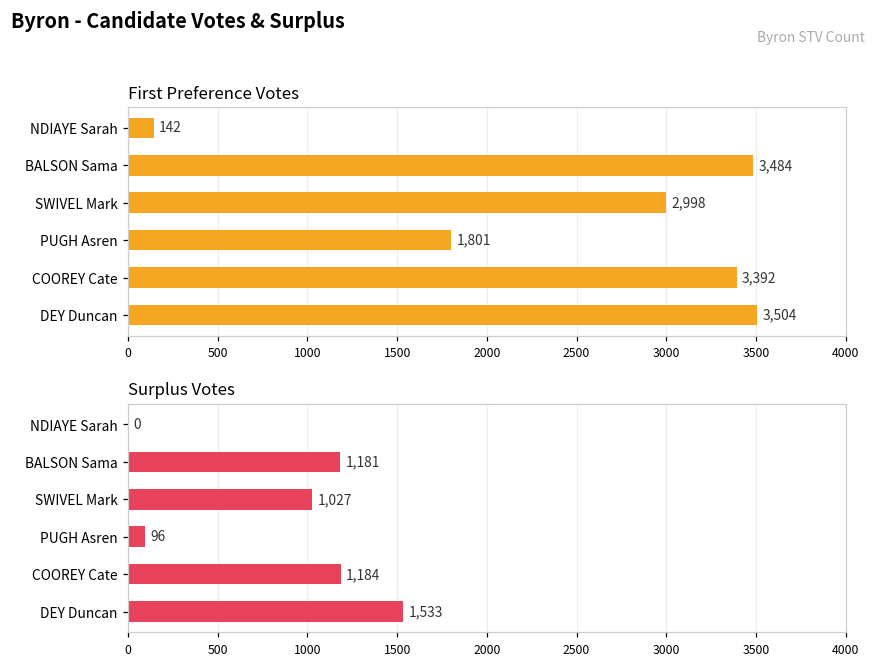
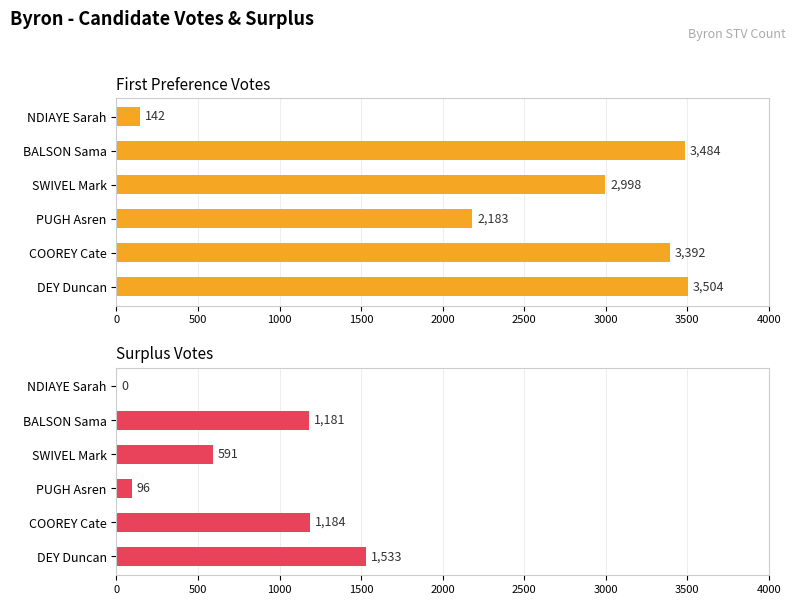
First Preference Votes, PUGH Asren: 1,801 -> 2,183
Surplus Votes, SWIVEL Mark: 1,027 -> 591
